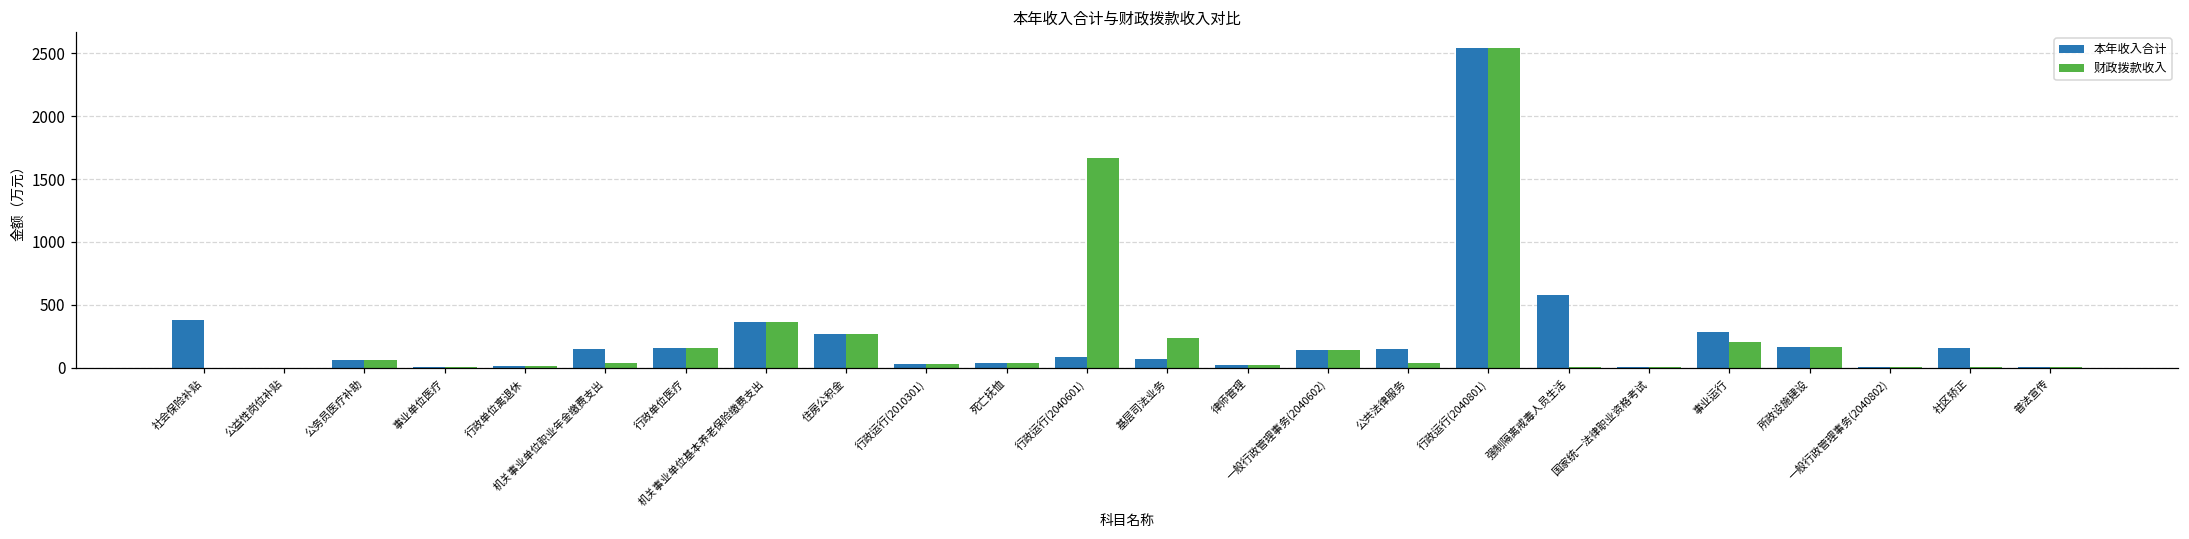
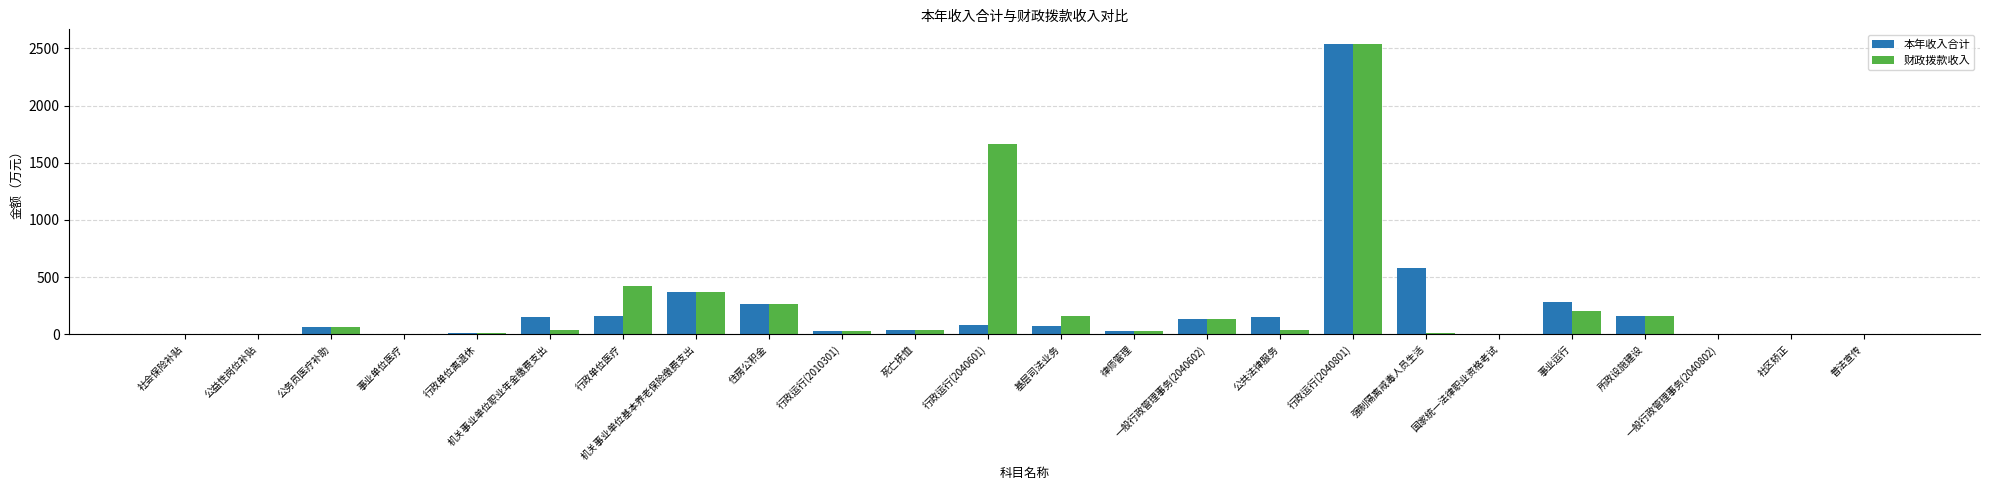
本年收入合计, 社会保险补贴: 380 -> 0
财政拨款收入, 行政单位医疗: 160 -> 430
财政拨款收入, 基层司法业务: 230 -> 160
本年收入合计, 社区矫正: 160 -> 10
